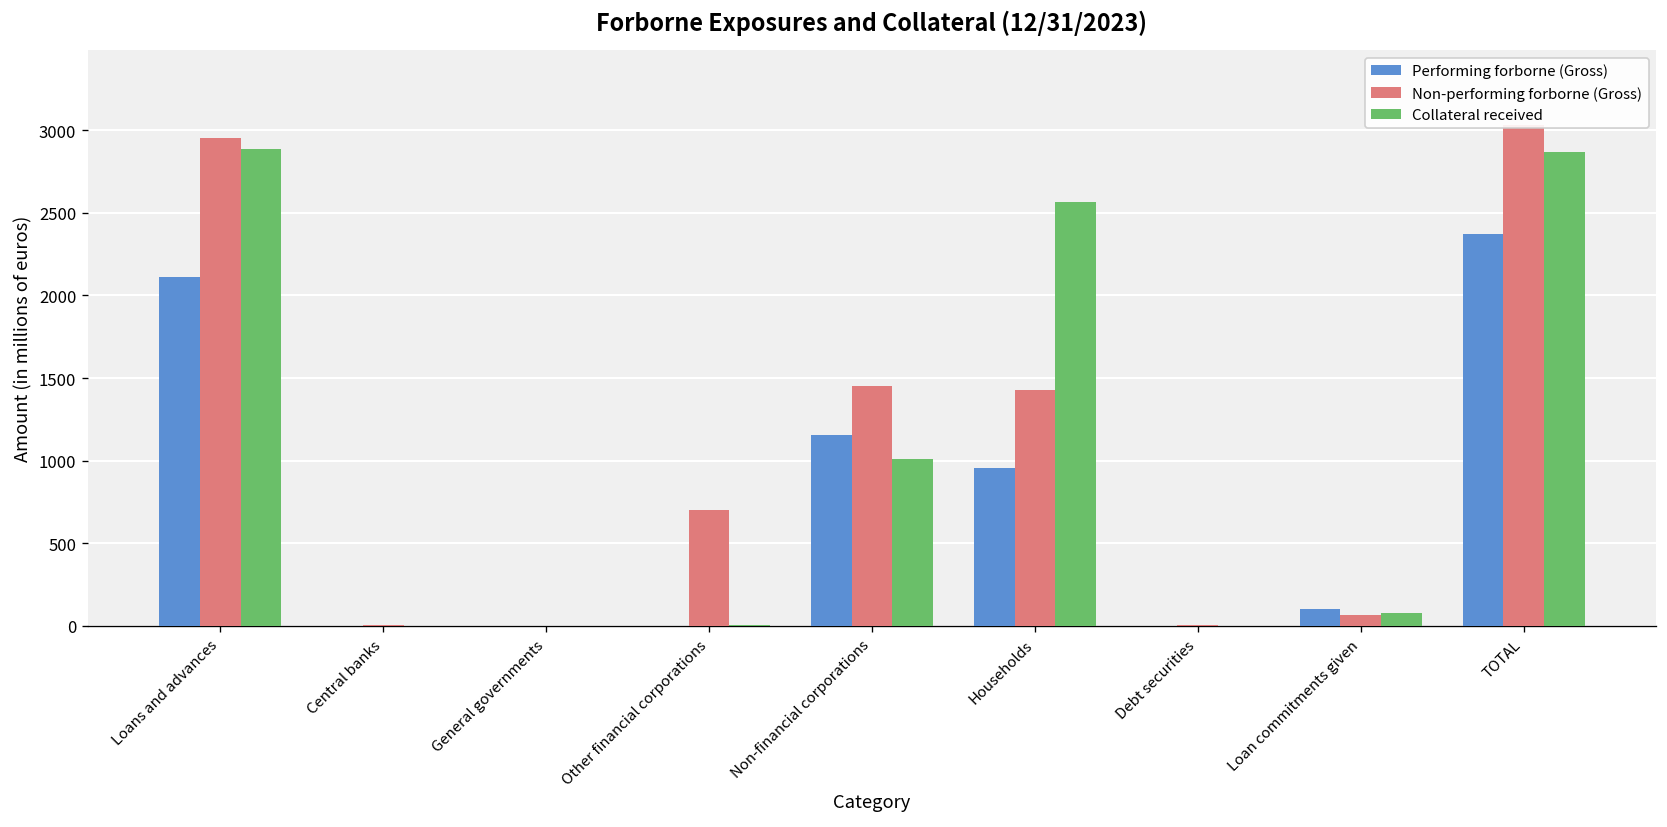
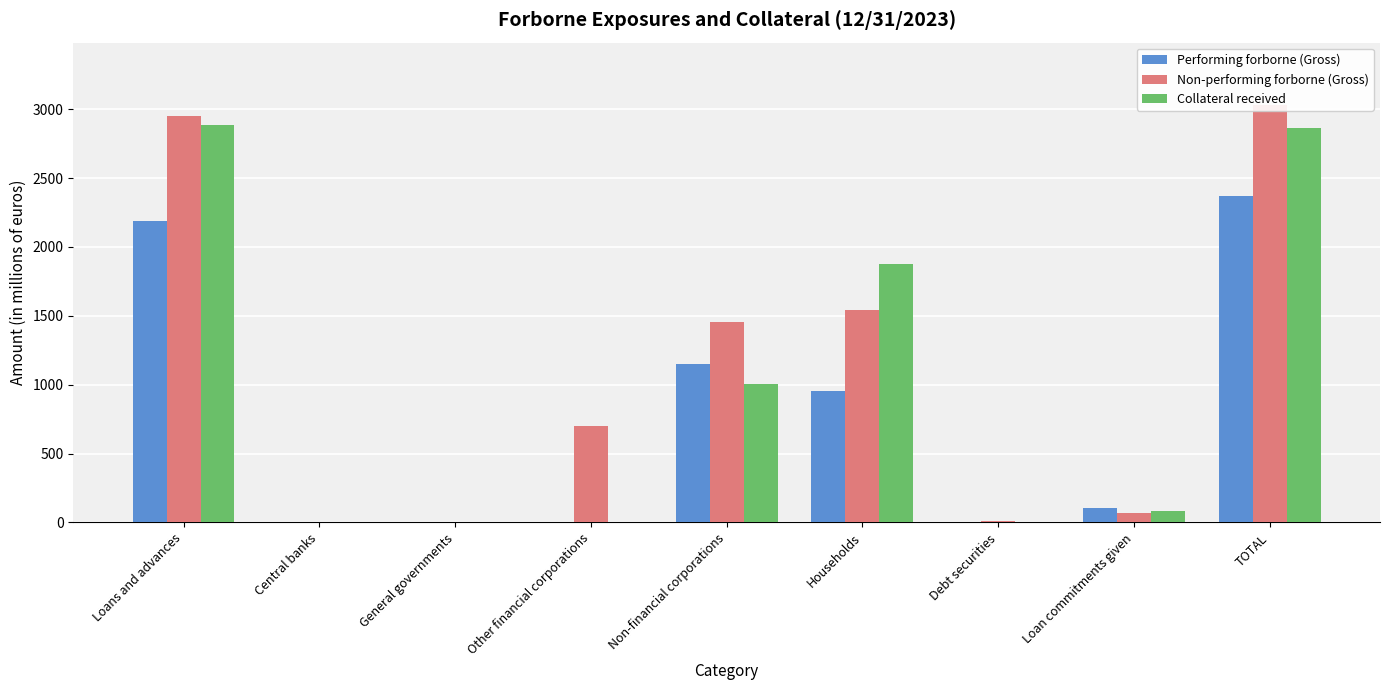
Performing forborne (Gross), Loans and advances: 2110 -> 2190
Non-performing forborne (Gross), Households: 1430 -> 1540
Collateral received, Households: 2560 -> 1870
